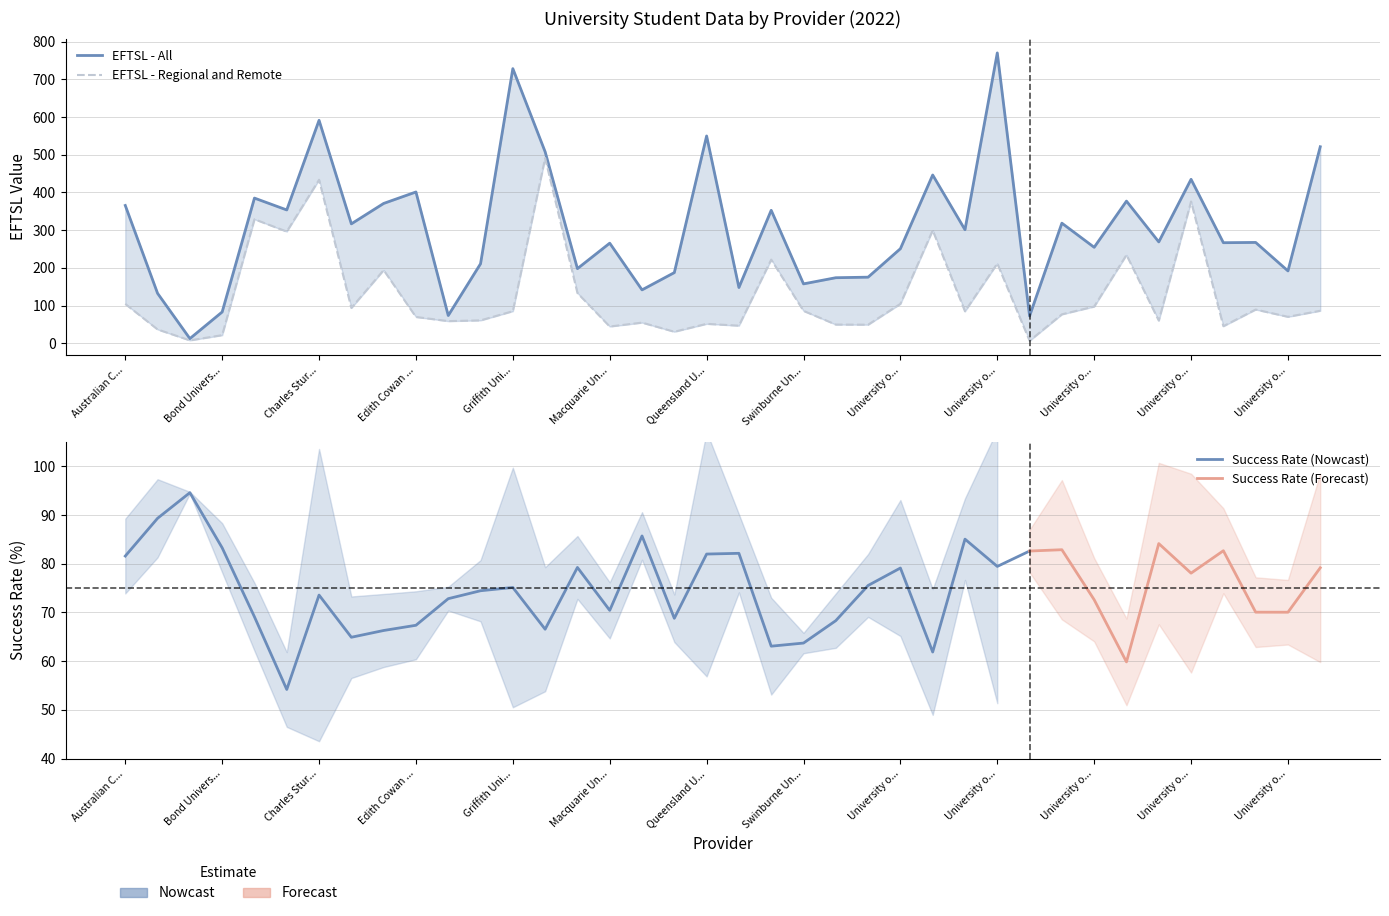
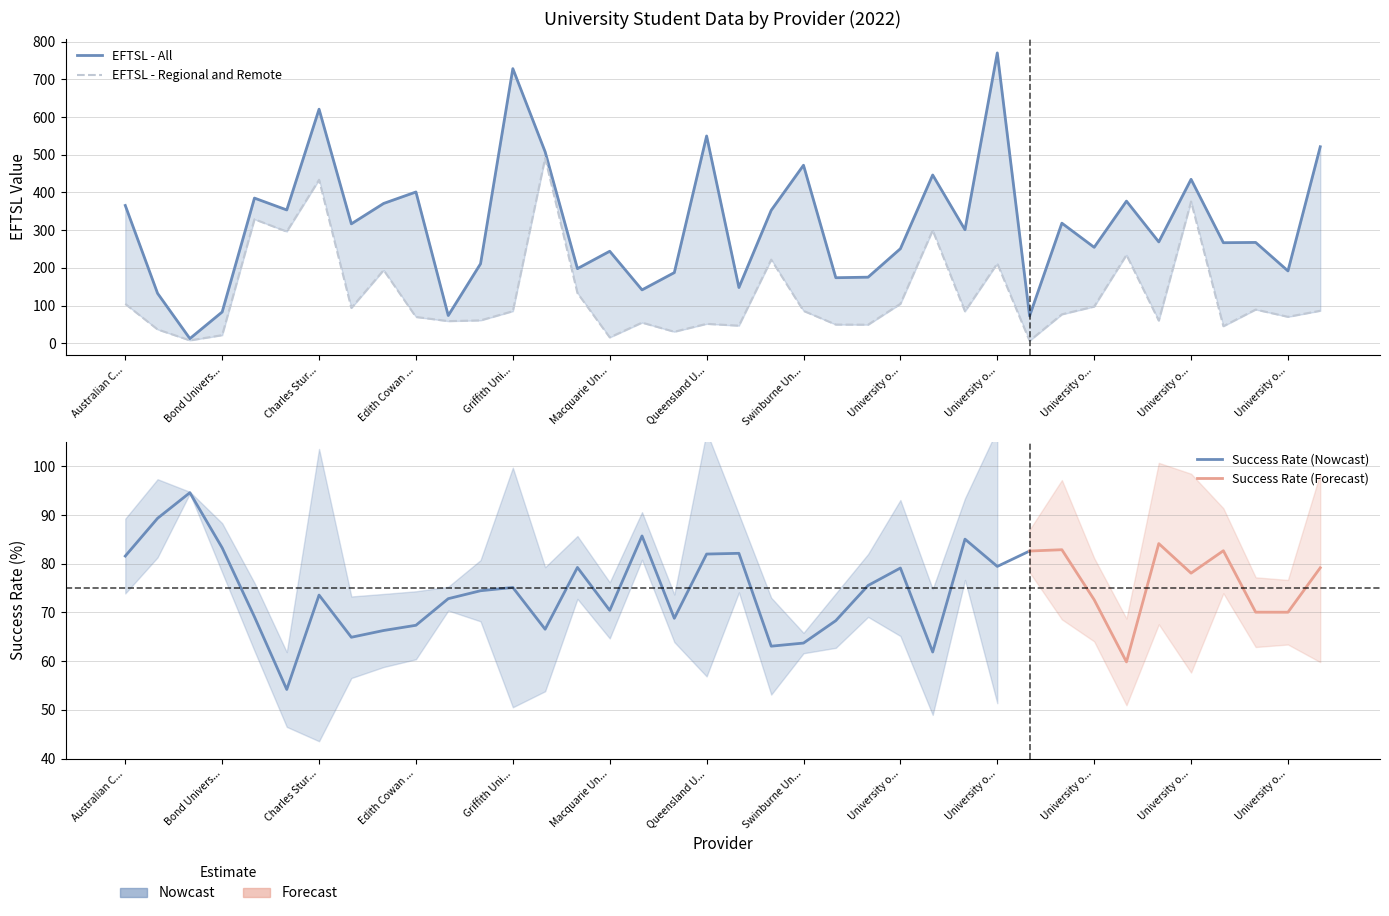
University Student Data by Provider (2022), EFTSL - All, Charles Stur...: 590 -> 620
University Student Data by Provider (2022), EFTSL - All, Macquarie Un...: 270 -> 240
University Student Data by Provider (2022), EFTSL - Regional and Remote, Macquarie Un...: 40 -> 20
University Student Data by Provider (2022), EFTSL - All, Swinburne Un...: 160 -> 470
